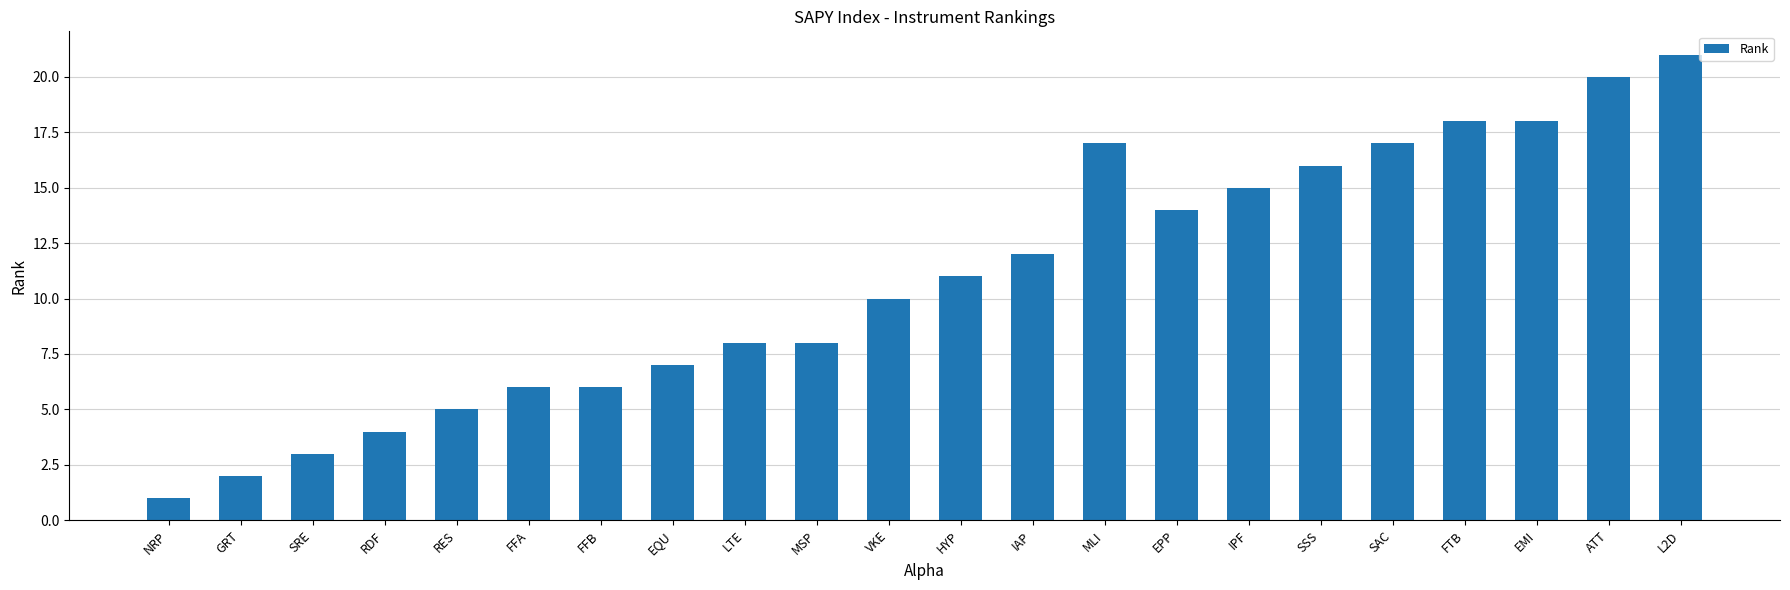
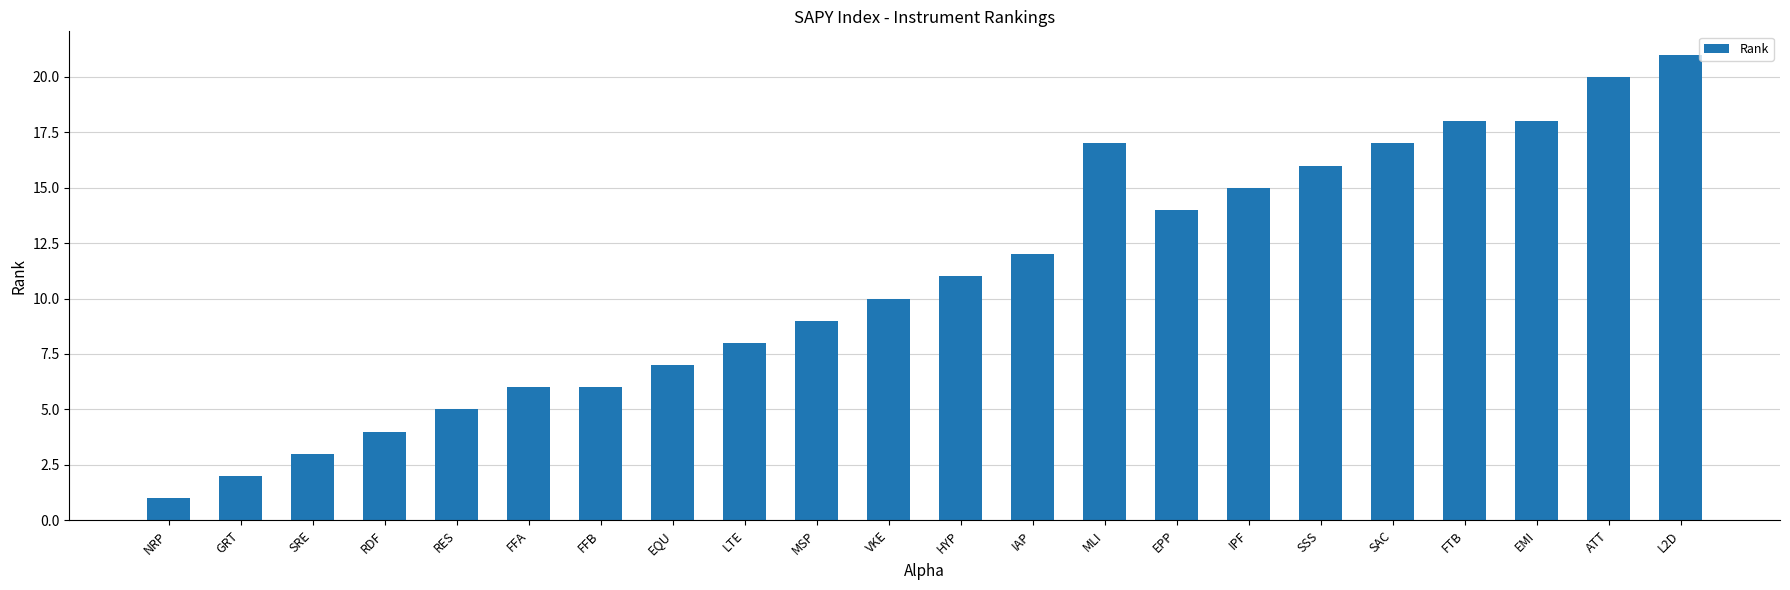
MSP: 8 -> 9
